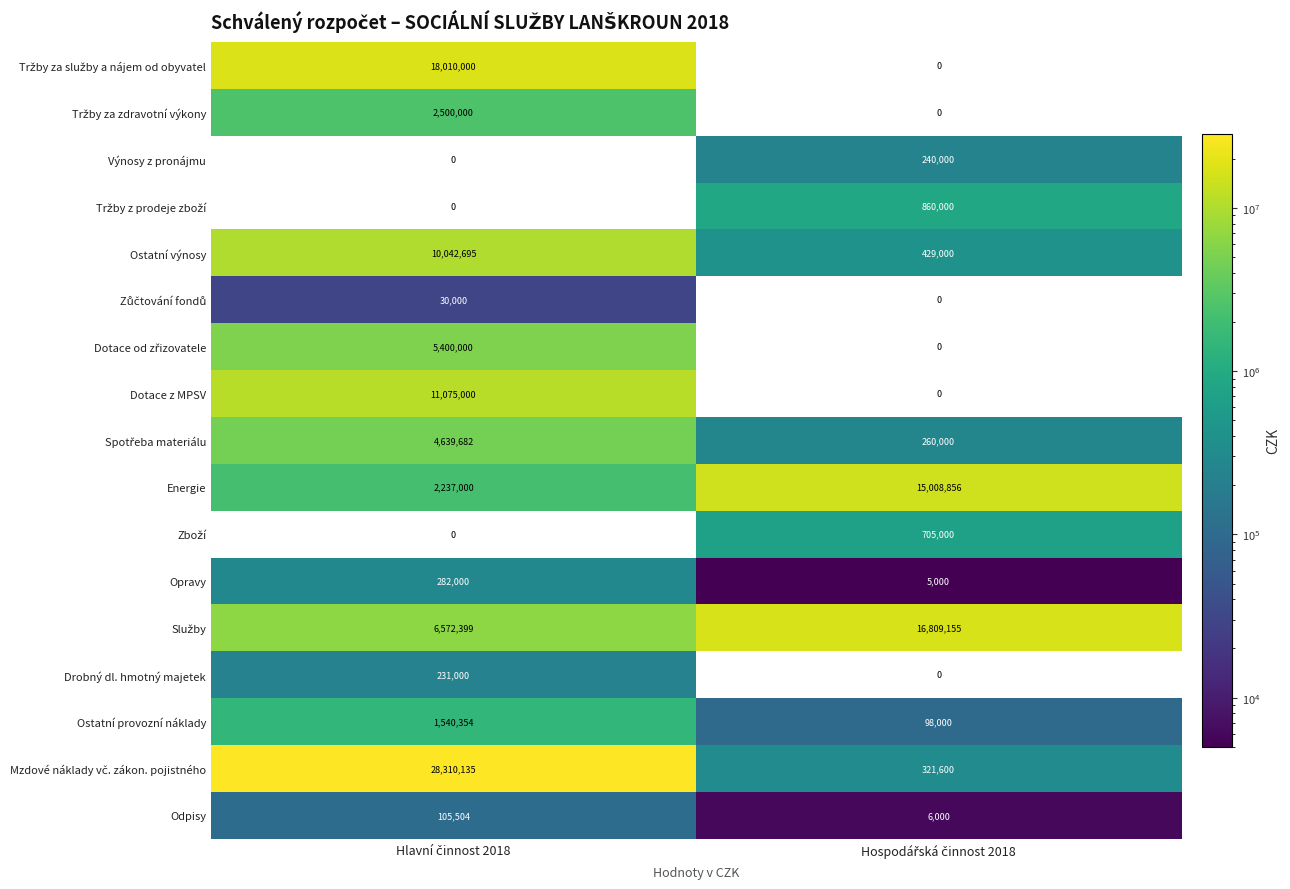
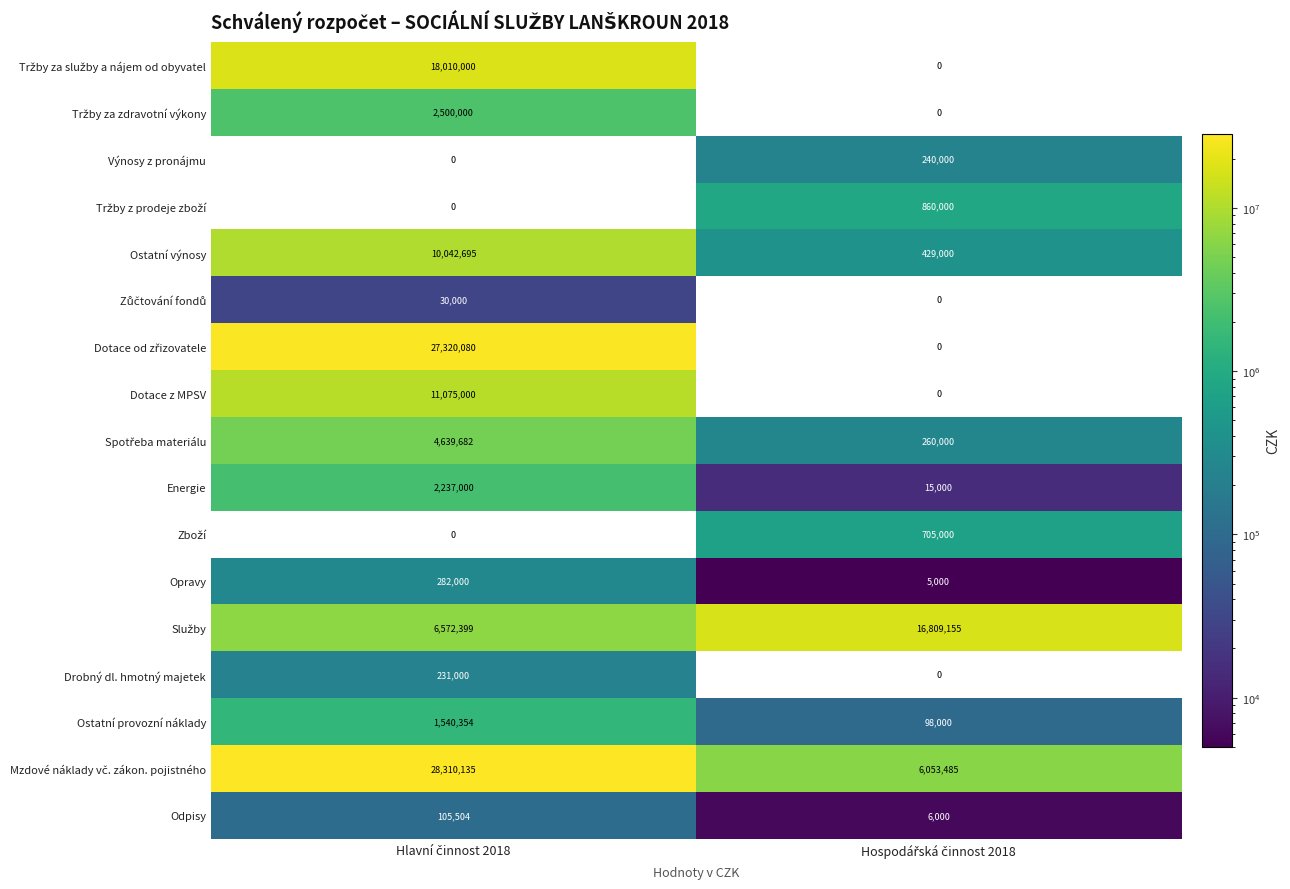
Dotace od zřizovatele, Hlavní činnost 2018: 5,400,000 -> 27,320,080
Energie, Hospodářská činnost 2018: 15,008,856 -> 15,000
Mzdové náklady vč. zákon. pojistného, Hospodářská činnost 2018: 321,600 -> 6,053,485
